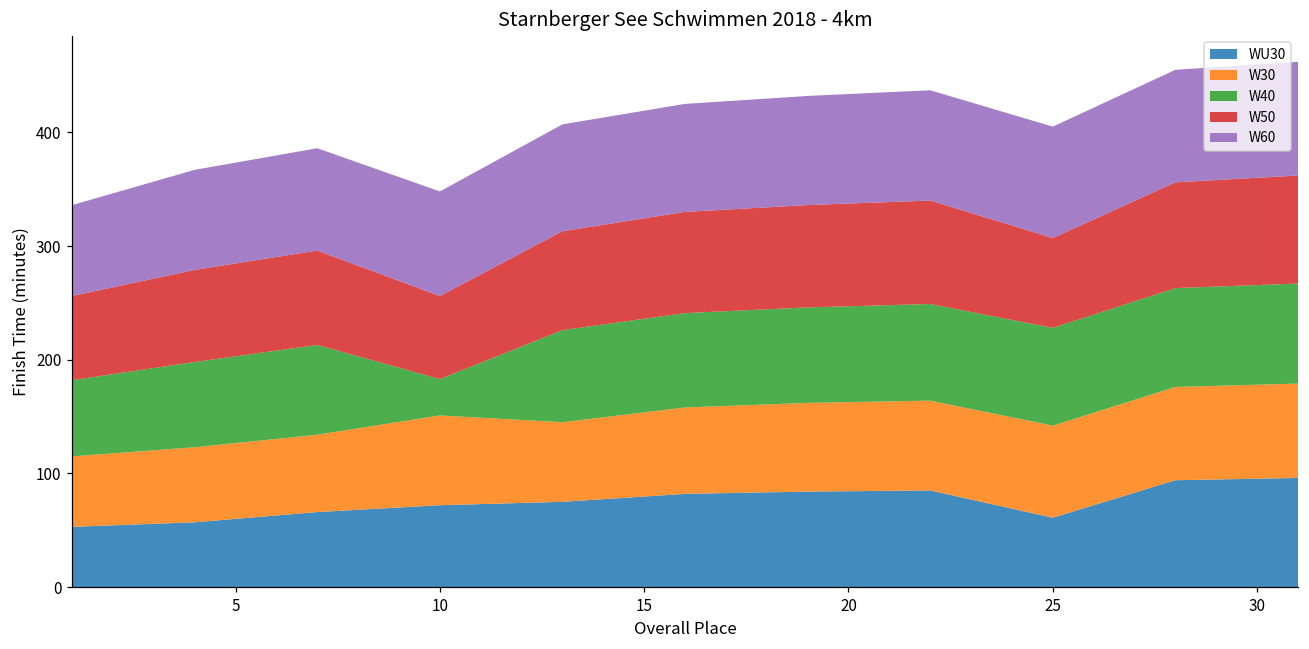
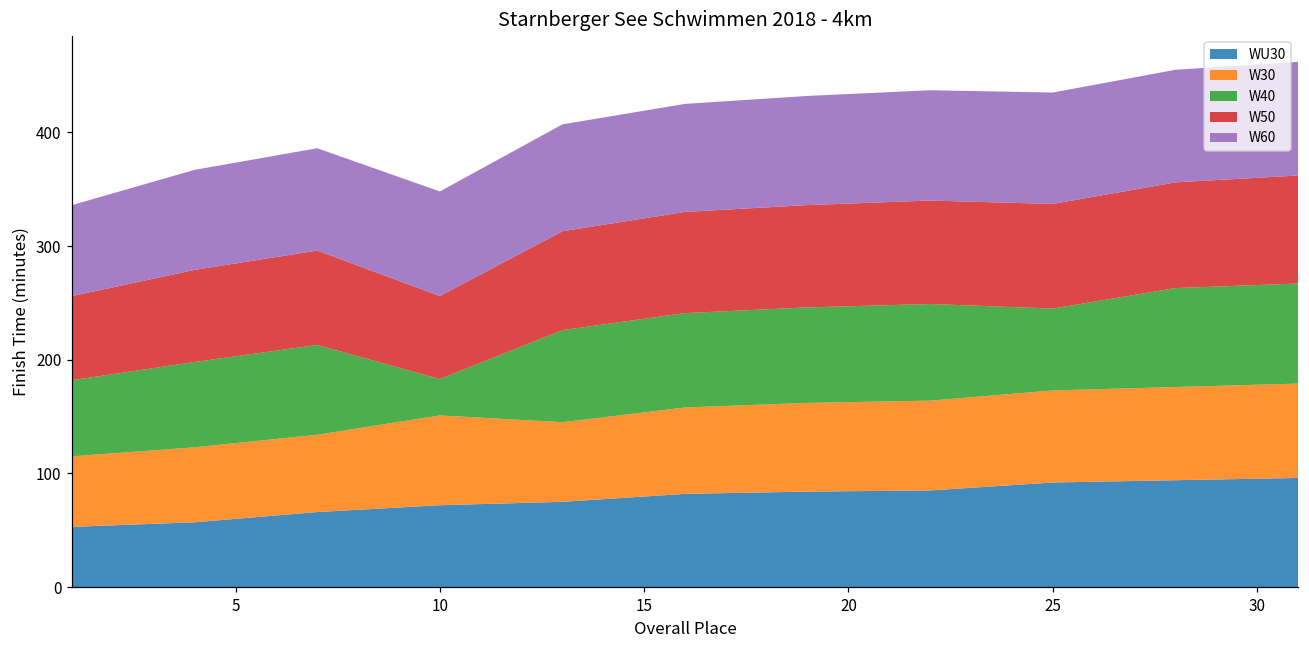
WU30, 25: 61 -> 92
W40, 25: 86 -> 72
W50, 25: 79 -> 92
